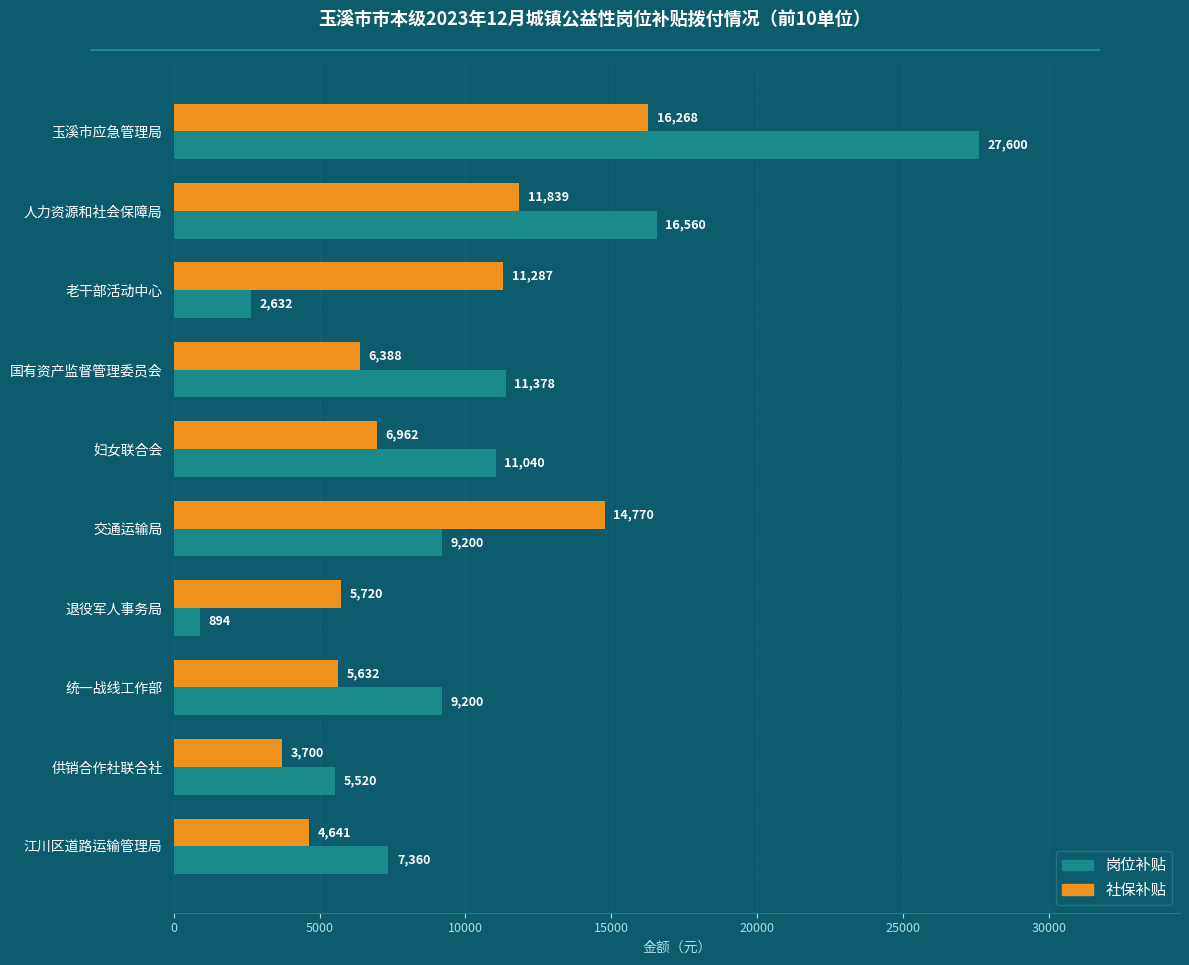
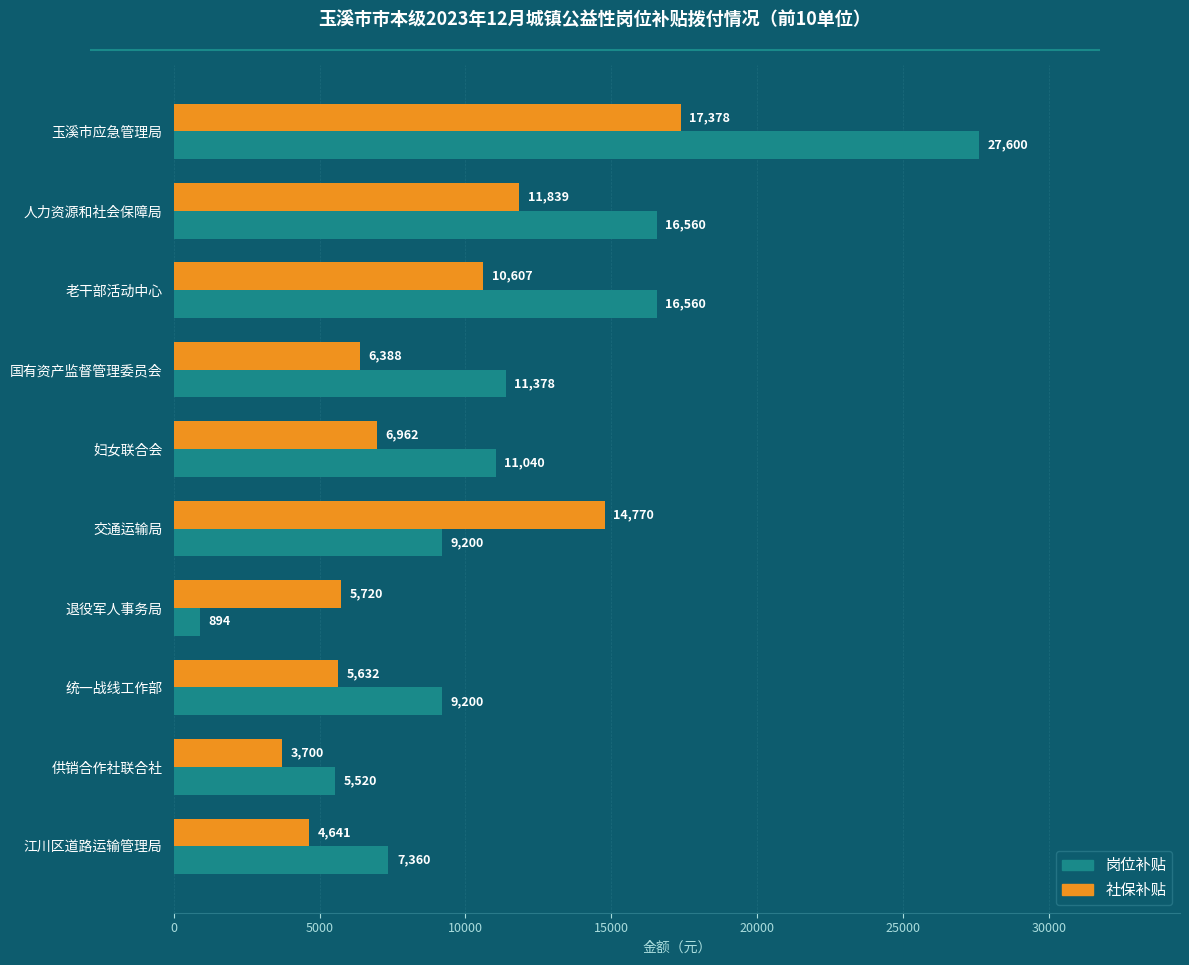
社保补贴, 玉溪市应急管理局: 16,268 -> 17,378
社保补贴, 老干部活动中心: 11,287 -> 10,607
岗位补贴, 老干部活动中心: 2,632 -> 16,560
